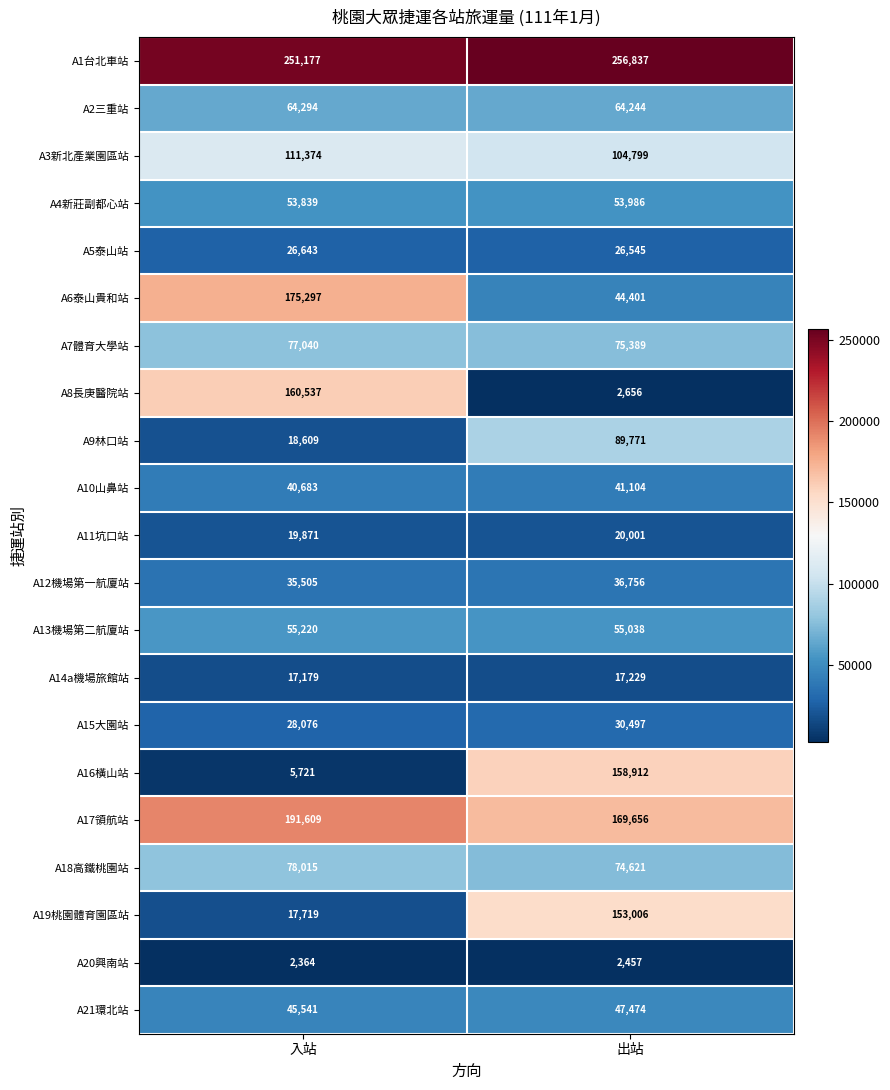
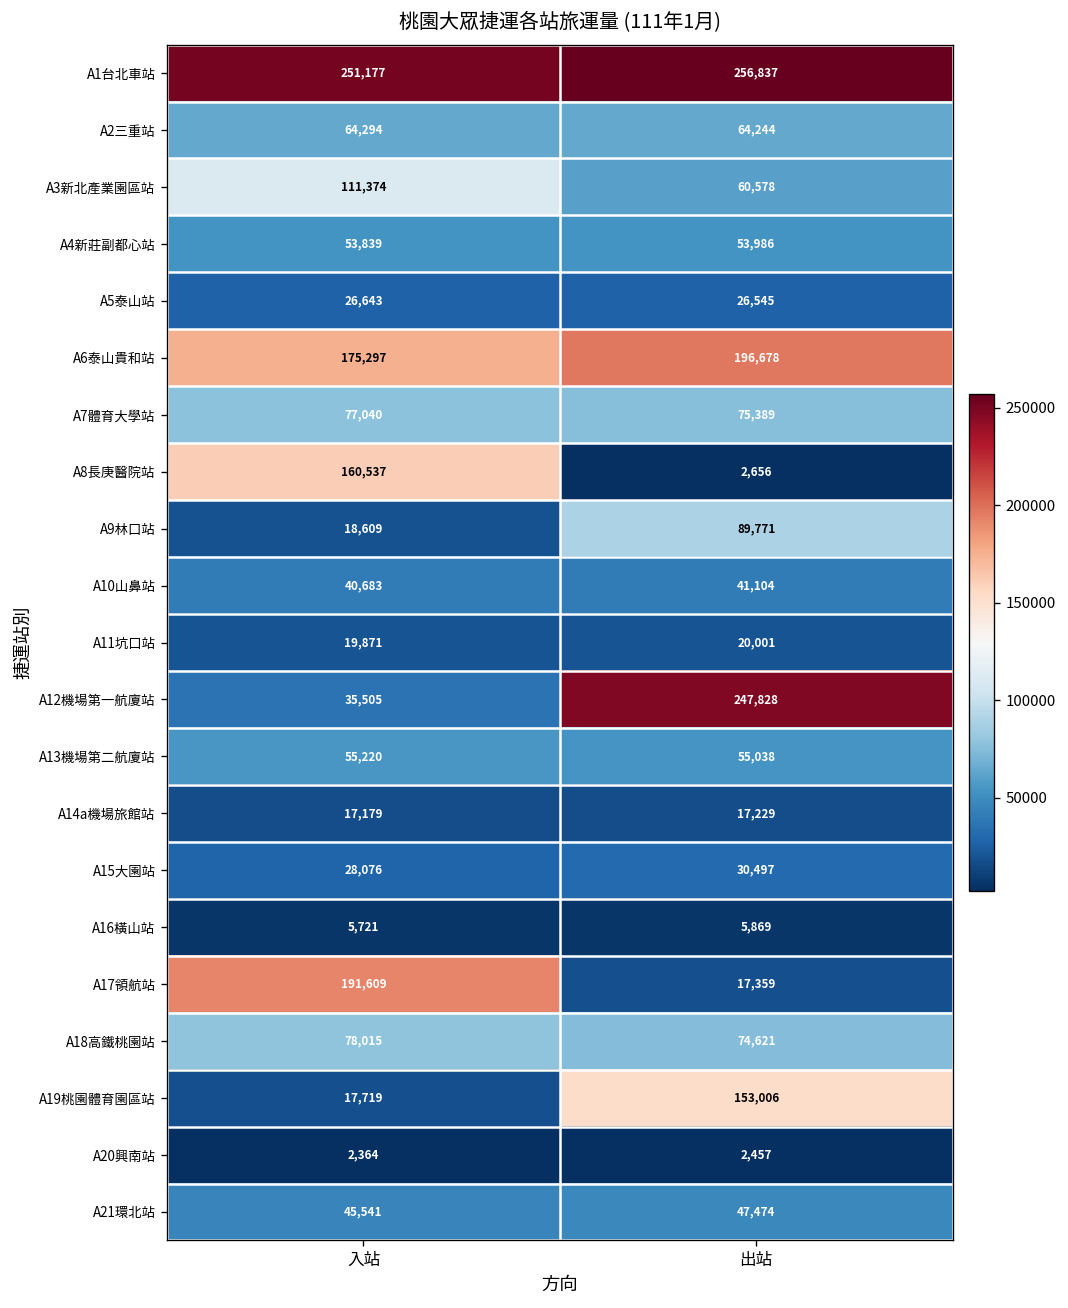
A3新北產業園區站, 出站: 104,799 -> 60,578
A6泰山貴和站, 出站: 44,401 -> 196,678
A12機場第一航廈站, 出站: 36,756 -> 247,828
A16橫山站, 出站: 158,912 -> 5,869
A17領航站, 出站: 169,656 -> 17,359
